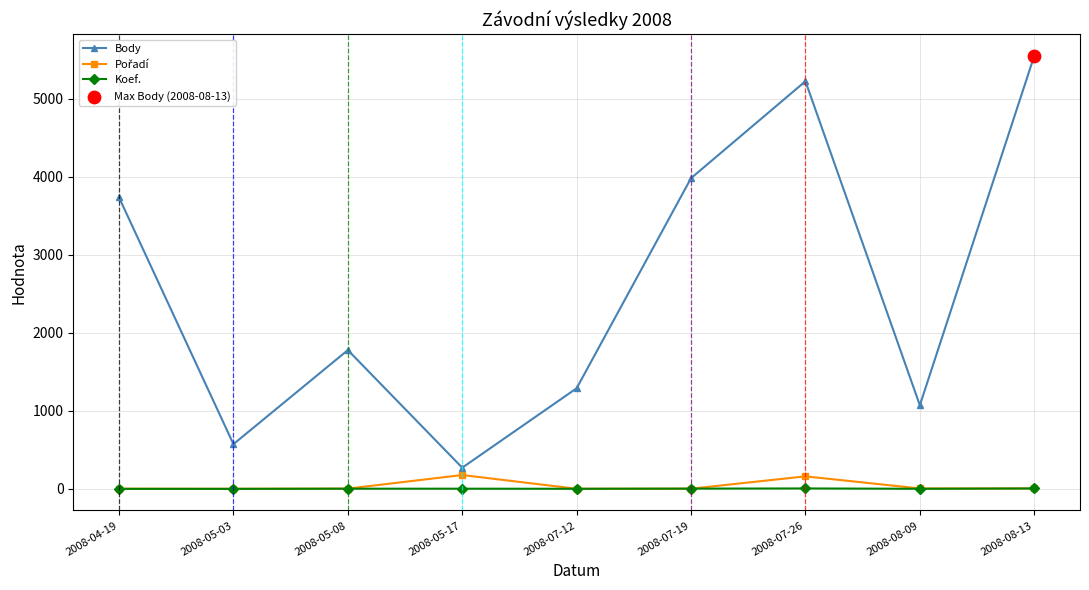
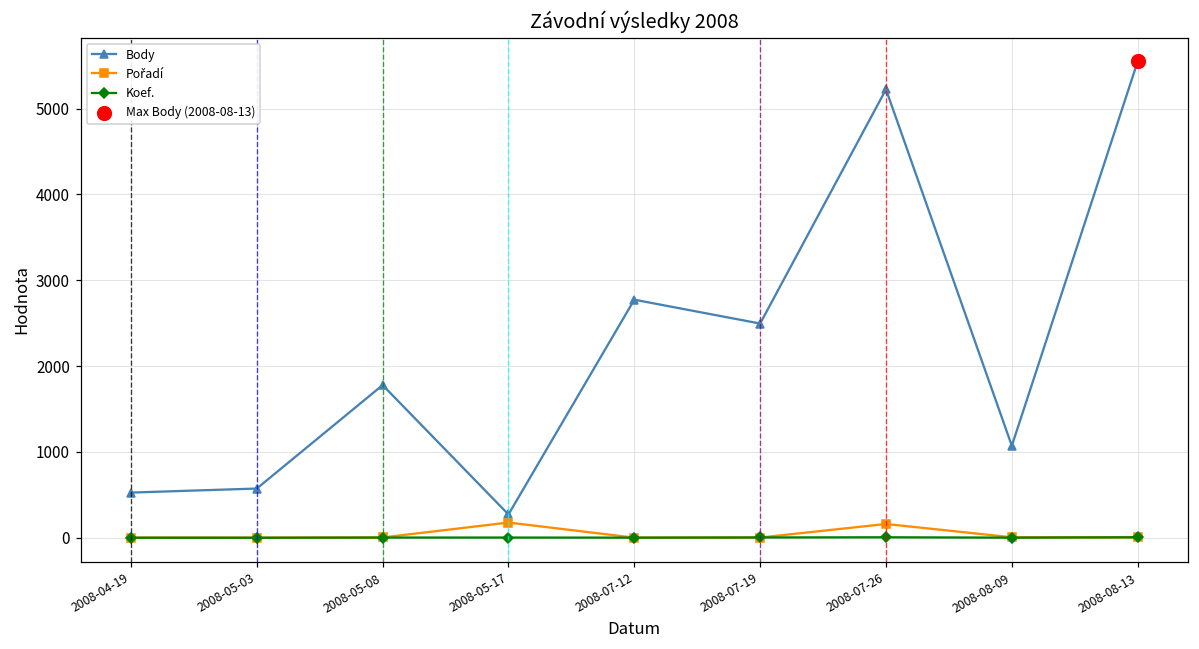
Body, 2008-04-19: 3700 -> 500
Body, 2008-07-12: 1300 -> 2800
Body, 2008-07-19: 4000 -> 2500
